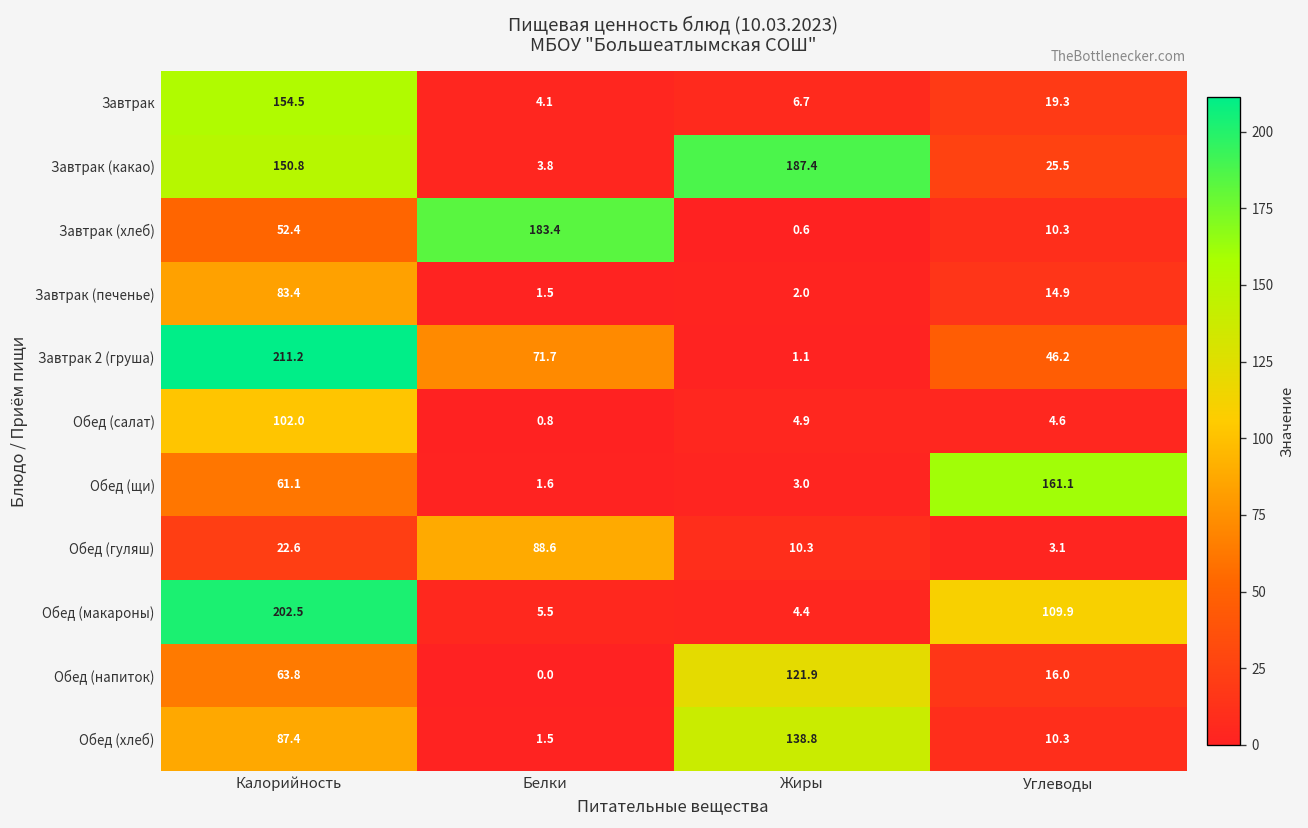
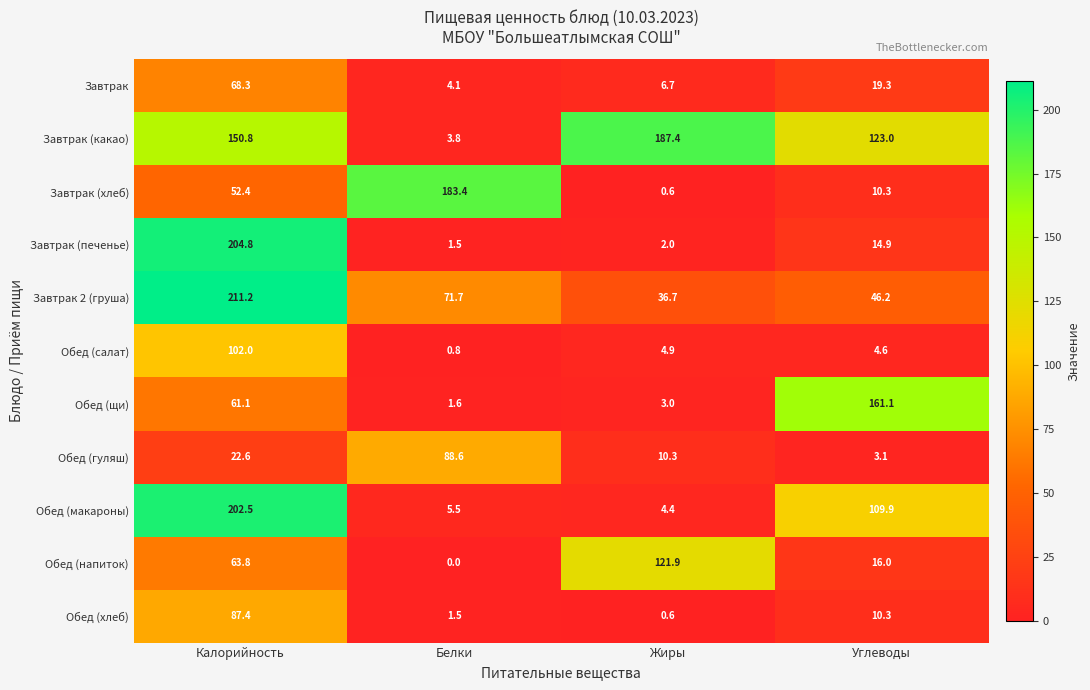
Завтрак, Калорийность: 154.5 -> 68.3
Завтрак (какао), Углеводы: 25.5 -> 123.0
Завтрак (печенье), Калорийность: 83.4 -> 204.8
Завтрак 2 (груша), Жиры: 1.1 -> 36.7
Обед (хлеб), Жиры: 138.8 -> 0.6
